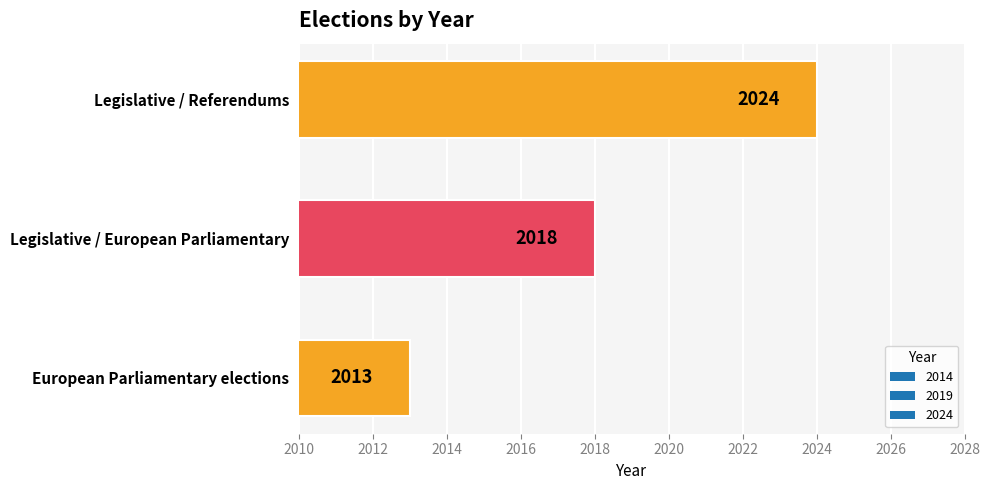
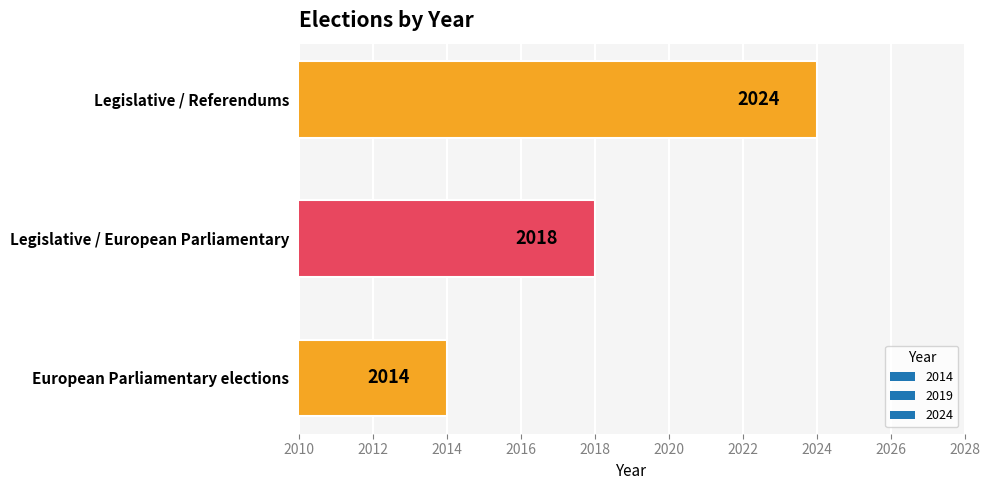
European Parliamentary elections: 2013 -> 2014
